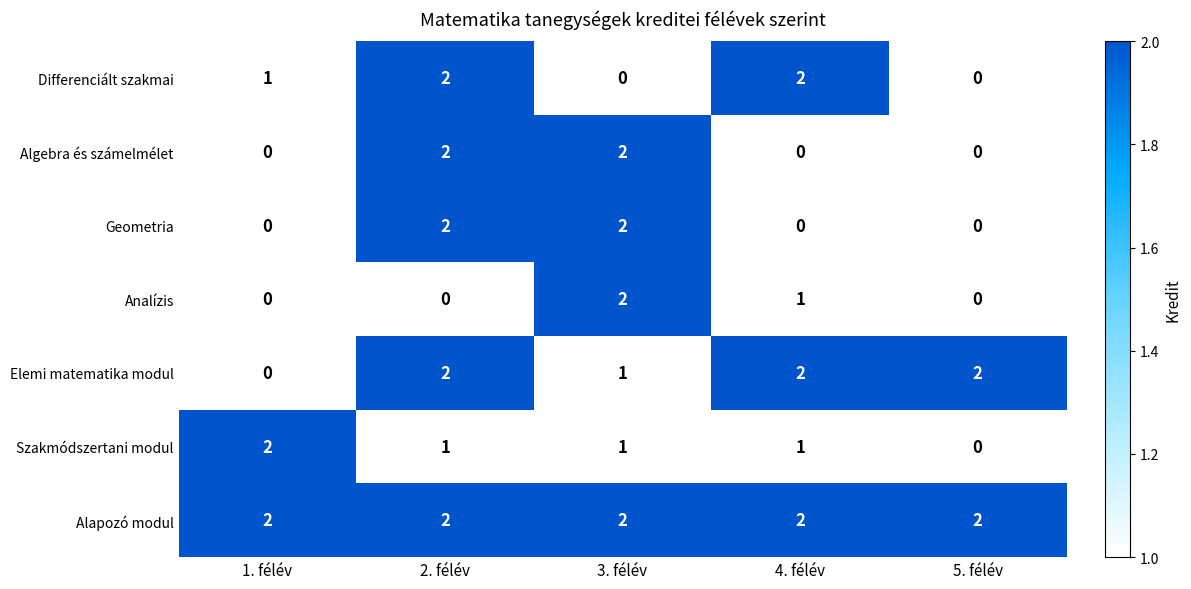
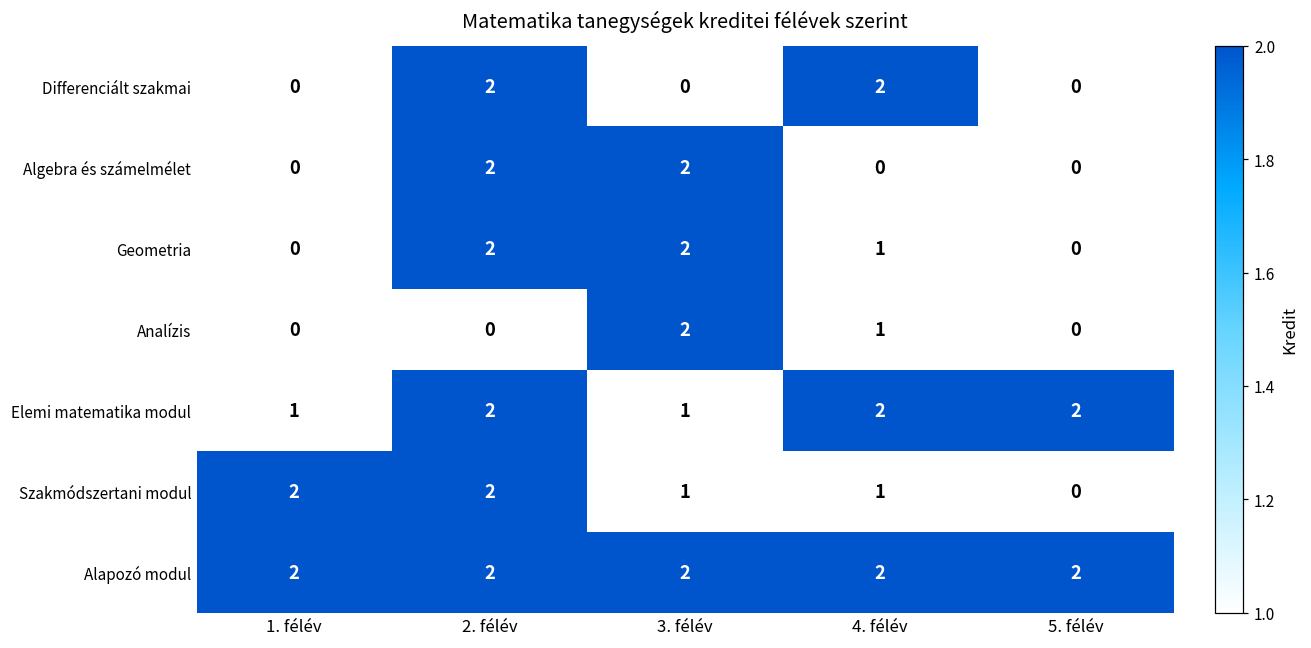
Differenciált szakmai, 1. félév: 1 -> 0
Geometria, 4. félév: 0 -> 1
Elemi matematika modul, 1. félév: 0 -> 1
Szakmódszertani modul, 2. félév: 1 -> 2
